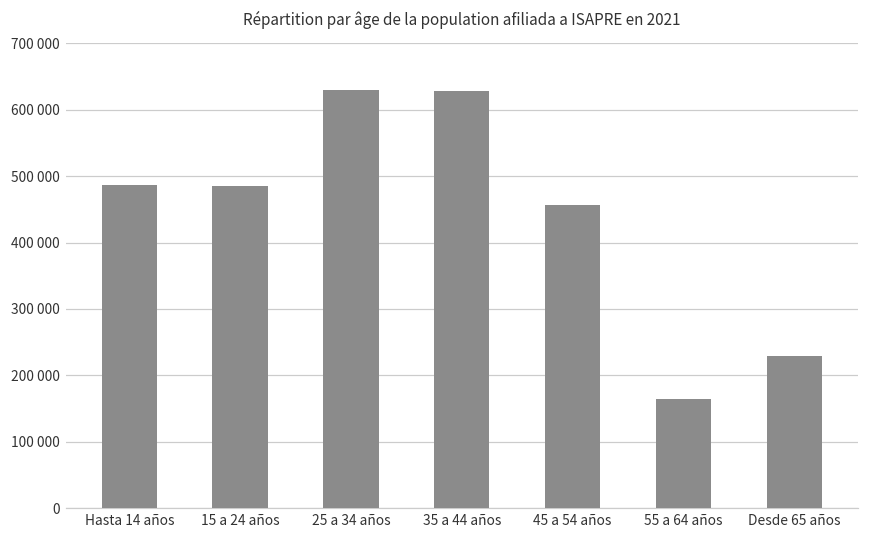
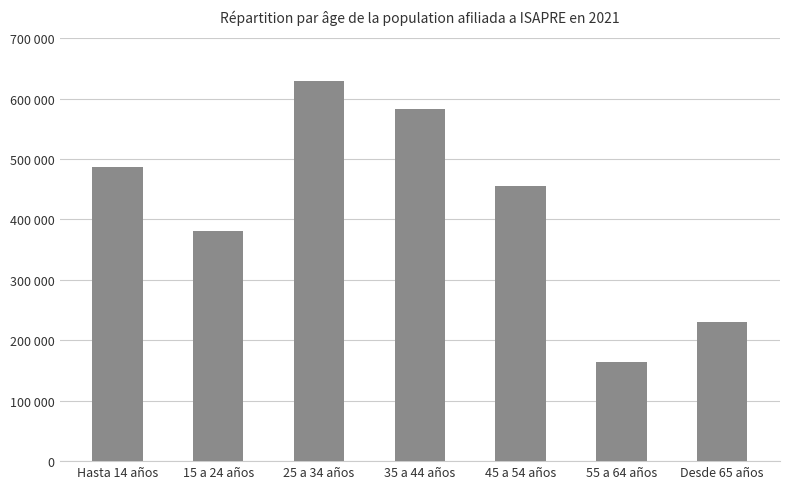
15 a 24 años: 490000 -> 380000
35 a 44 años: 630000 -> 580000
